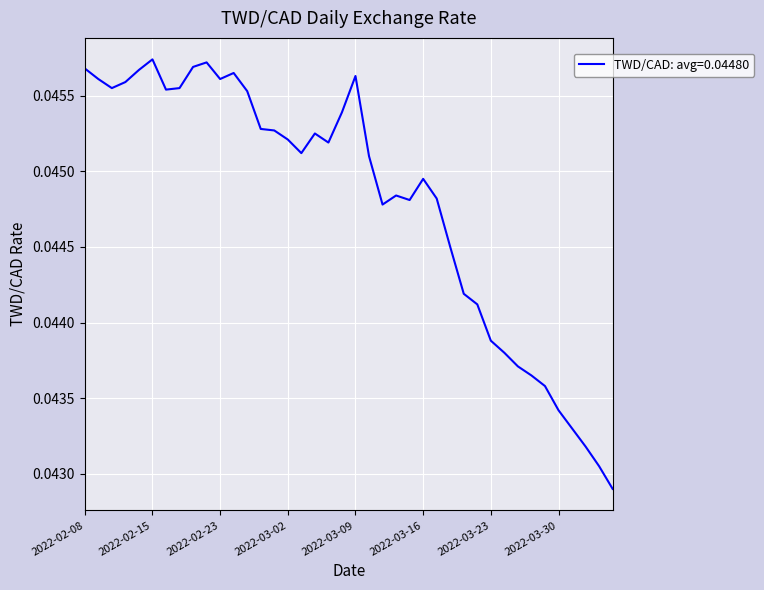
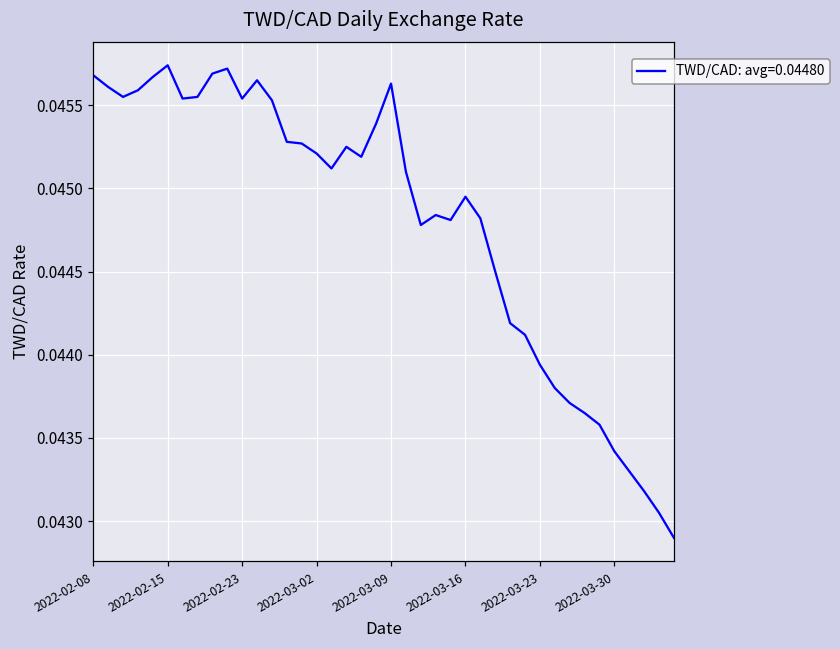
2022-02-23: 0.04561 -> 0.04554
2022-03-23: 0.04388 -> 0.04394
